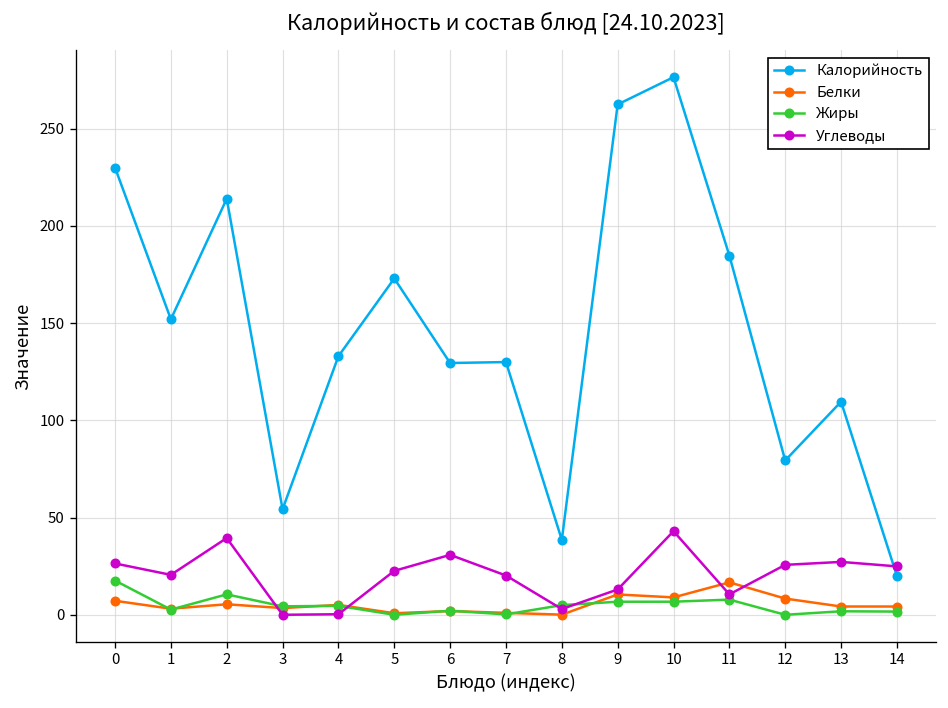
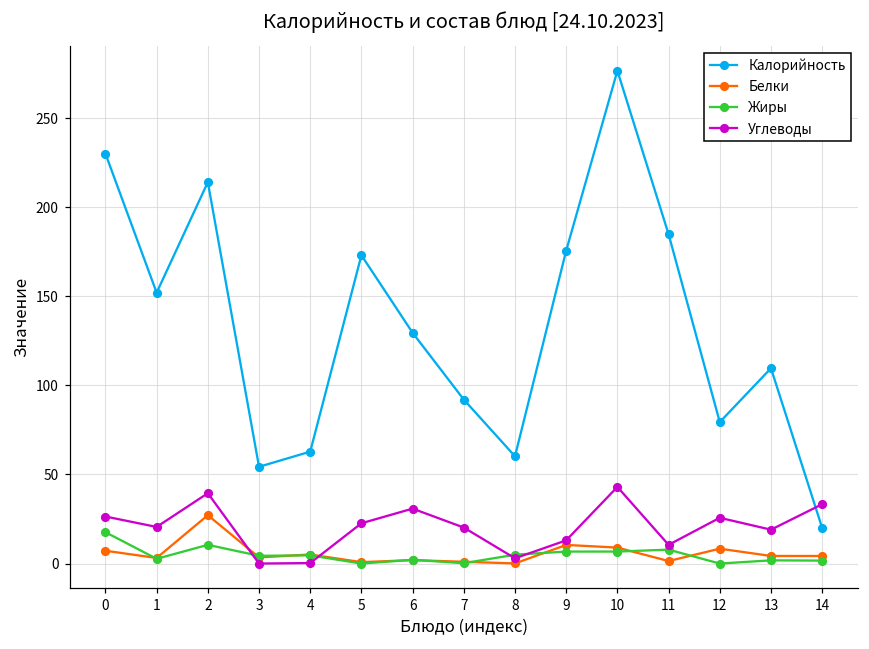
Белки, 2: 5 -> 27
Калорийность, 4: 133 -> 63
Калорийность, 7: 130 -> 92
Калорийность, 8: 39 -> 60
Калорийность, 9: 263 -> 176
Белки, 11: 17 -> 1
Углеводы, 13: 27 -> 19
Углеводы, 14: 25 -> 33
